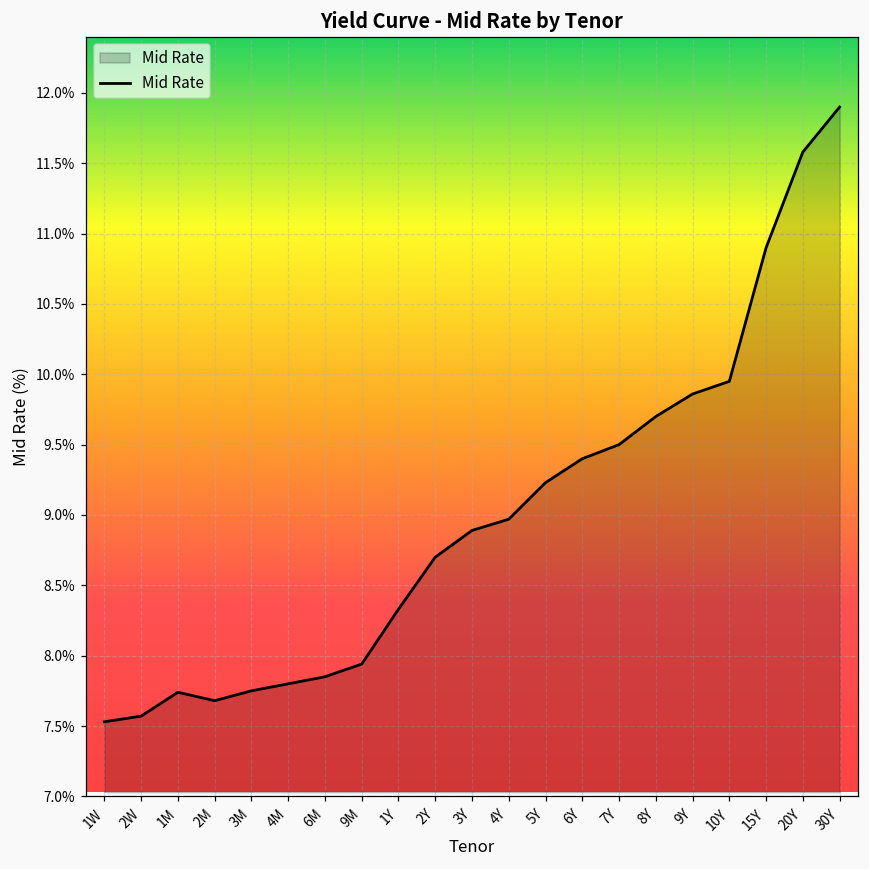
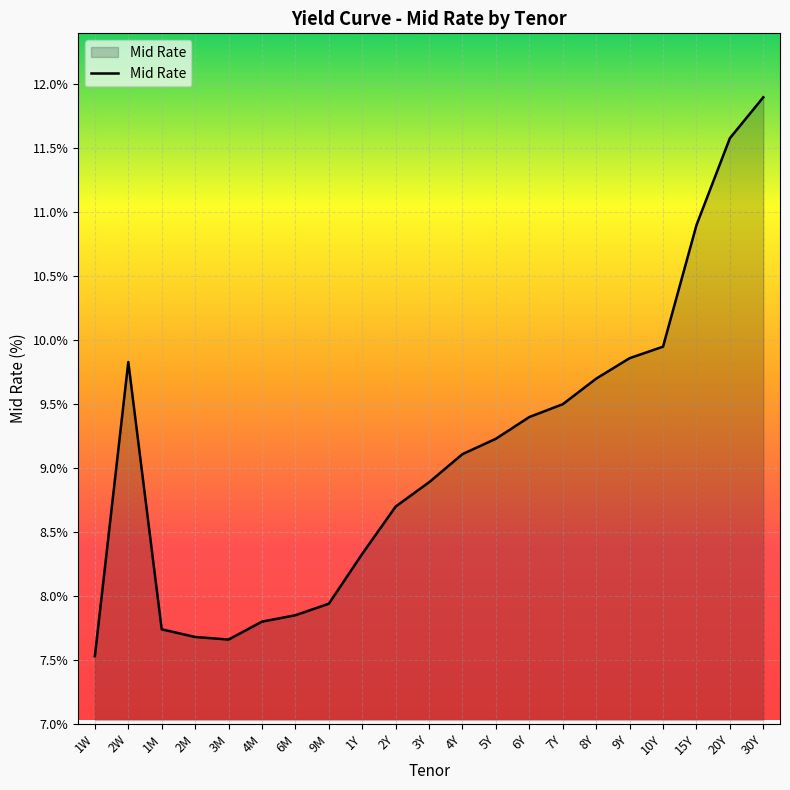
2W: 7.57% -> 9.83%
3M: 7.75% -> 7.66%
4Y: 8.97% -> 9.11%
